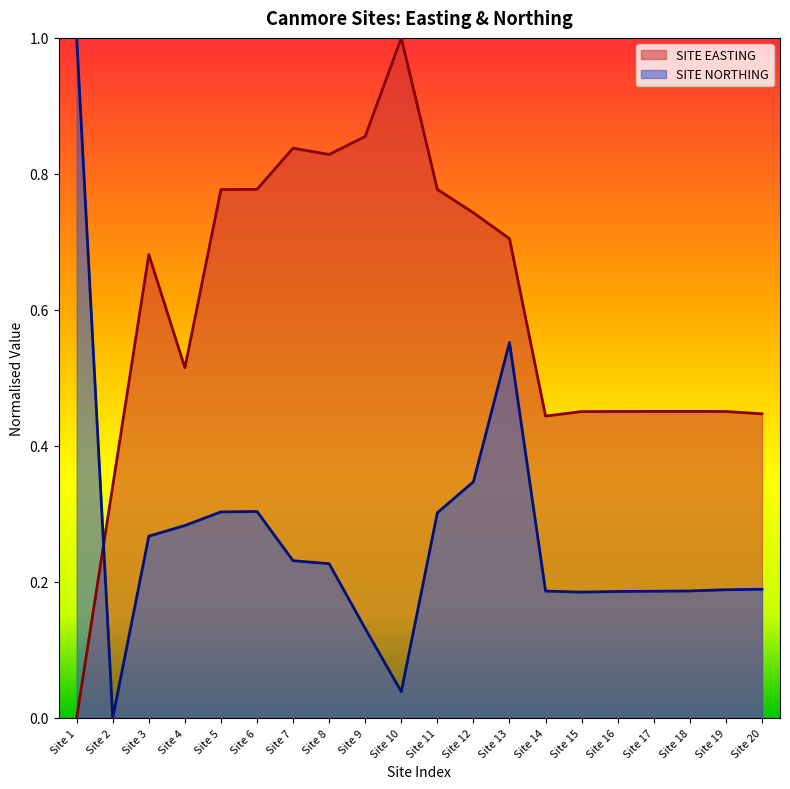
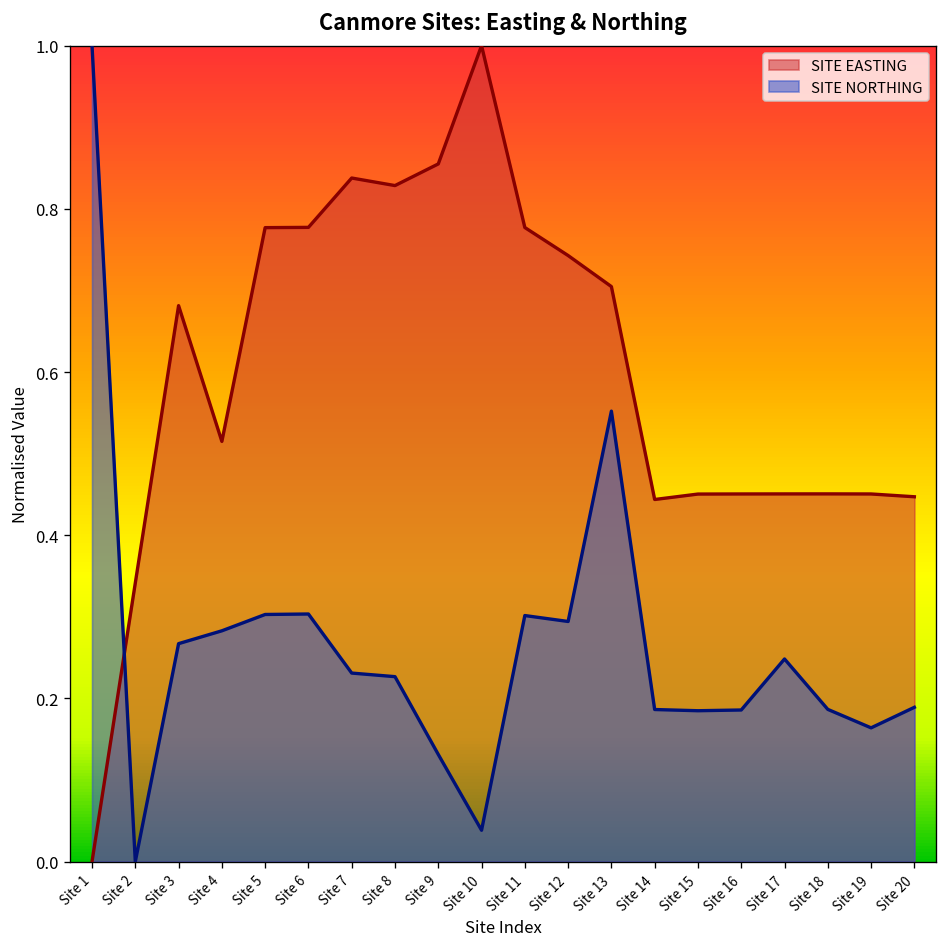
SITE NORTHING, Site 12: 0.35 -> 0.29
SITE NORTHING, Site 17: 0.19 -> 0.25
SITE NORTHING, Site 19: 0.19 -> 0.16
